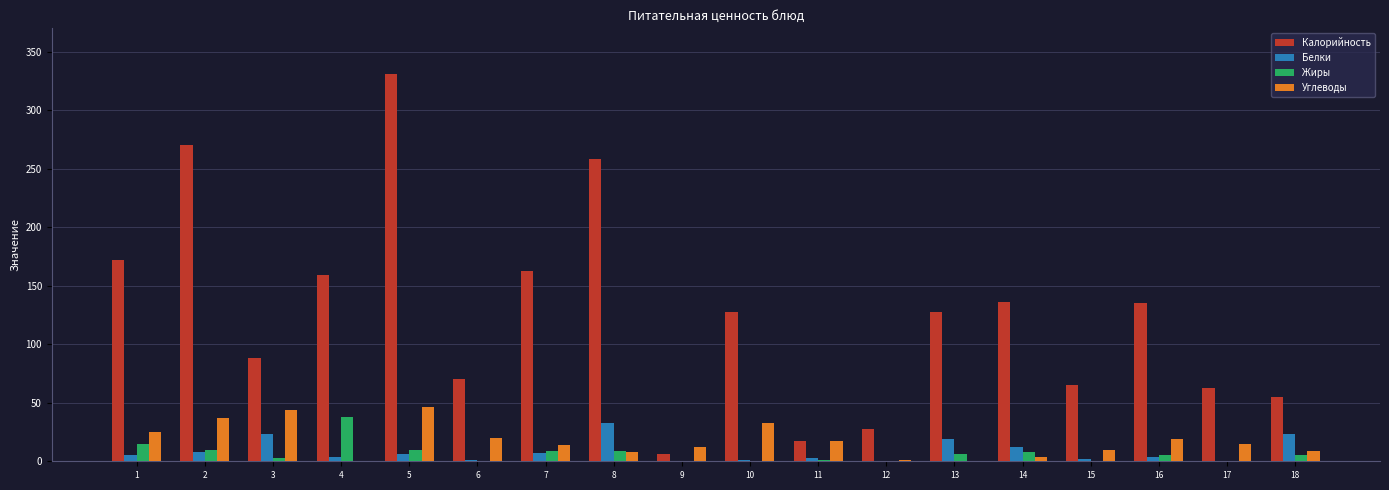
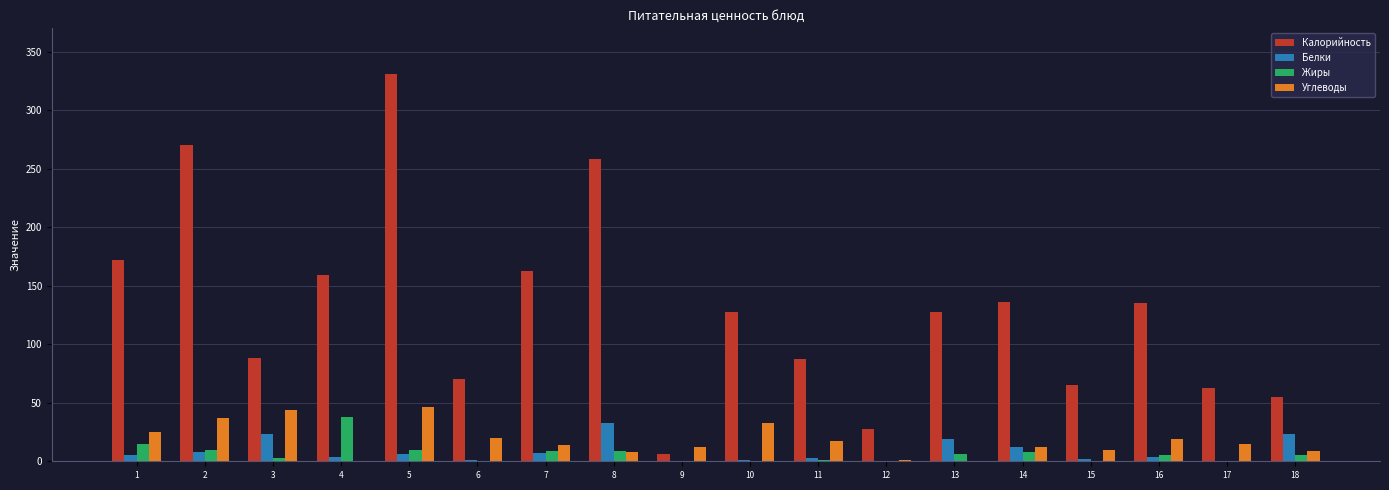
Калорийность, 11: 17 -> 87
Углеводы, 14: 4 -> 12
